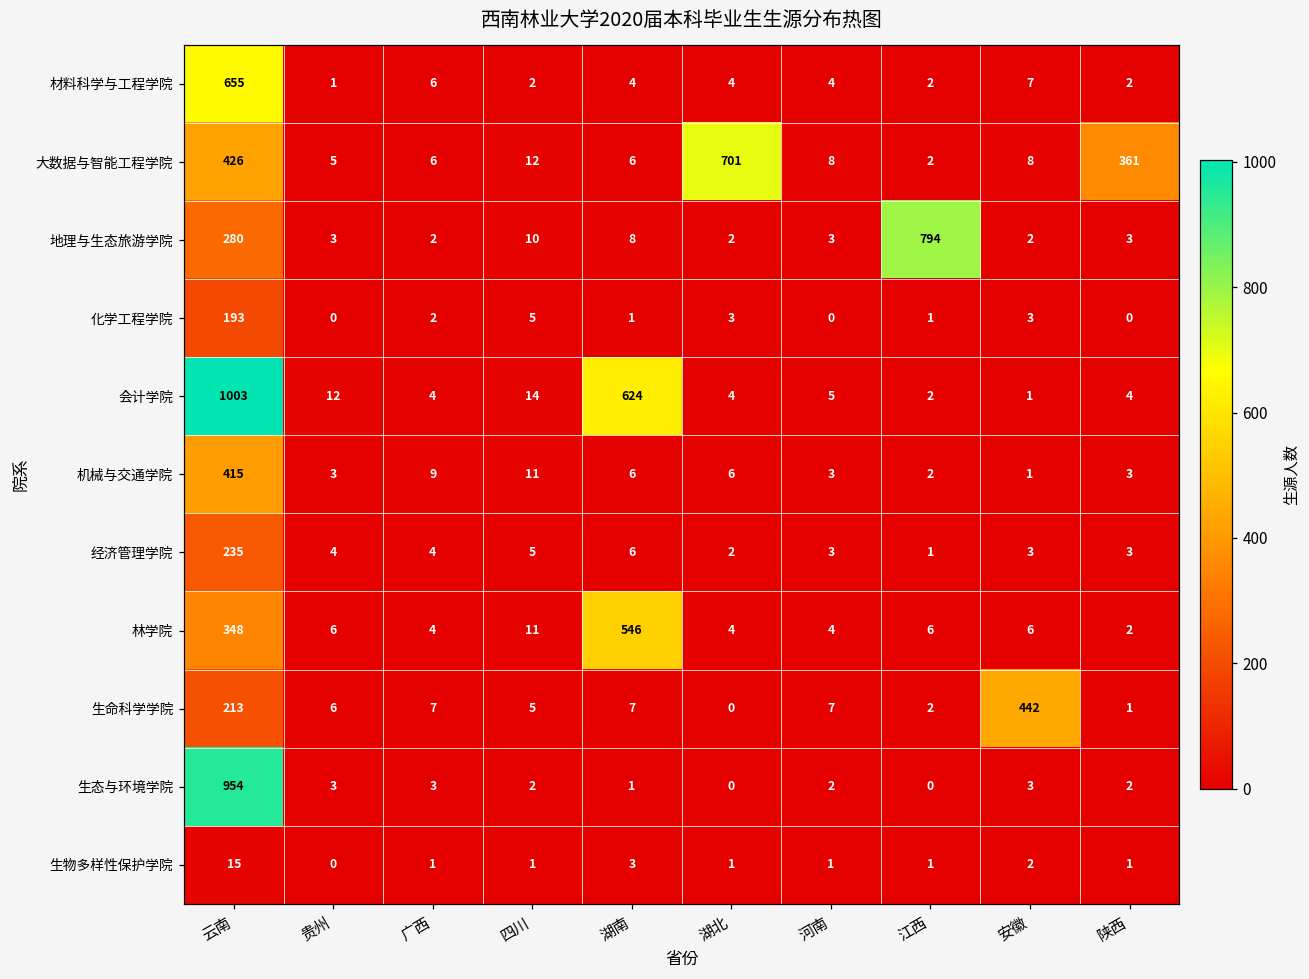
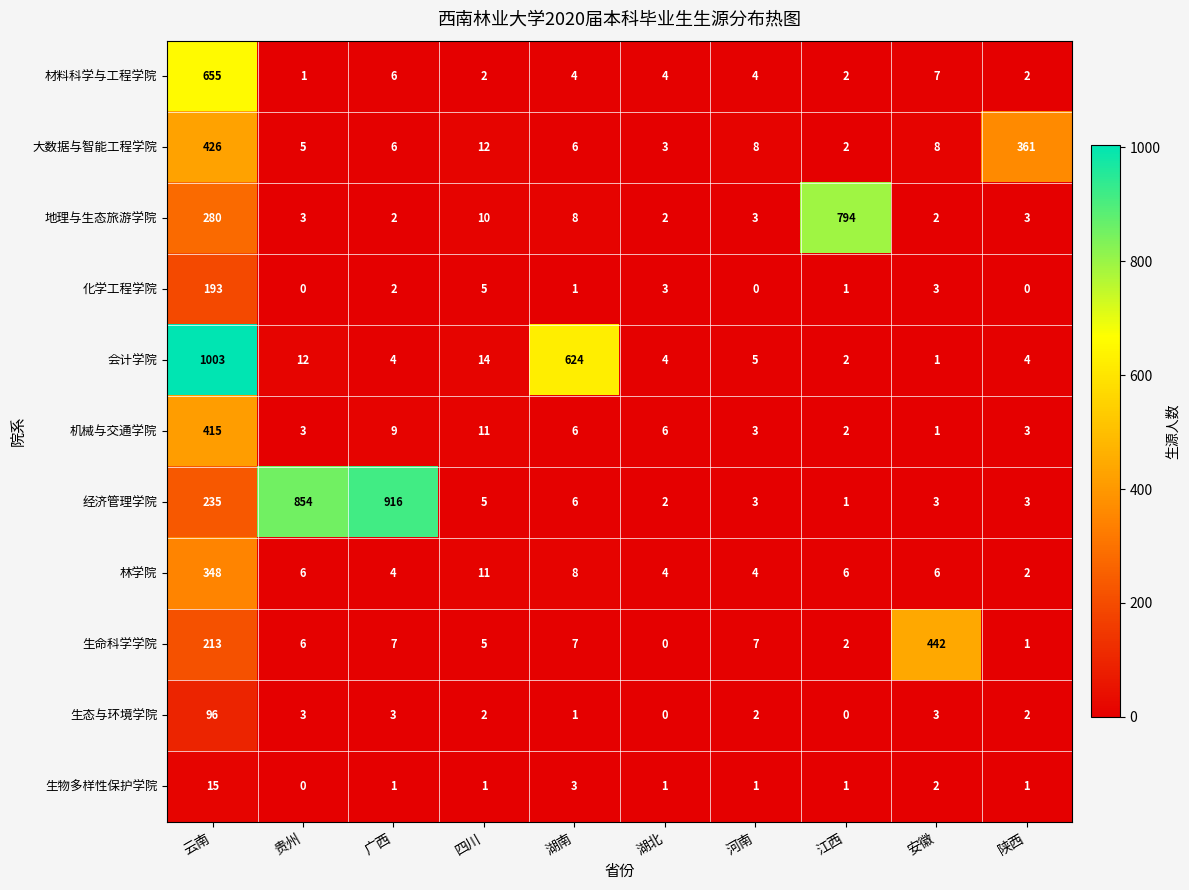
大数据与智能工程学院, 湖北: 701 -> 3
经济管理学院, 贵州: 4 -> 854
经济管理学院, 广西: 4 -> 916
林学院, 湖南: 546 -> 8
生态与环境学院, 云南: 954 -> 96
